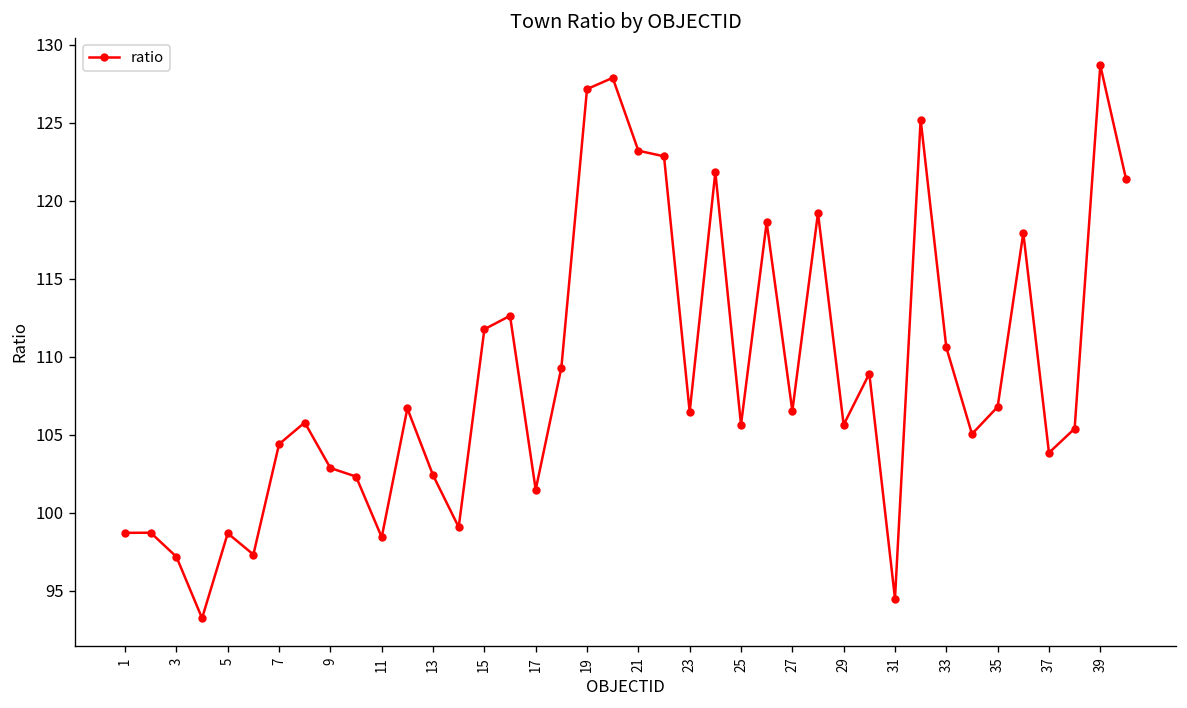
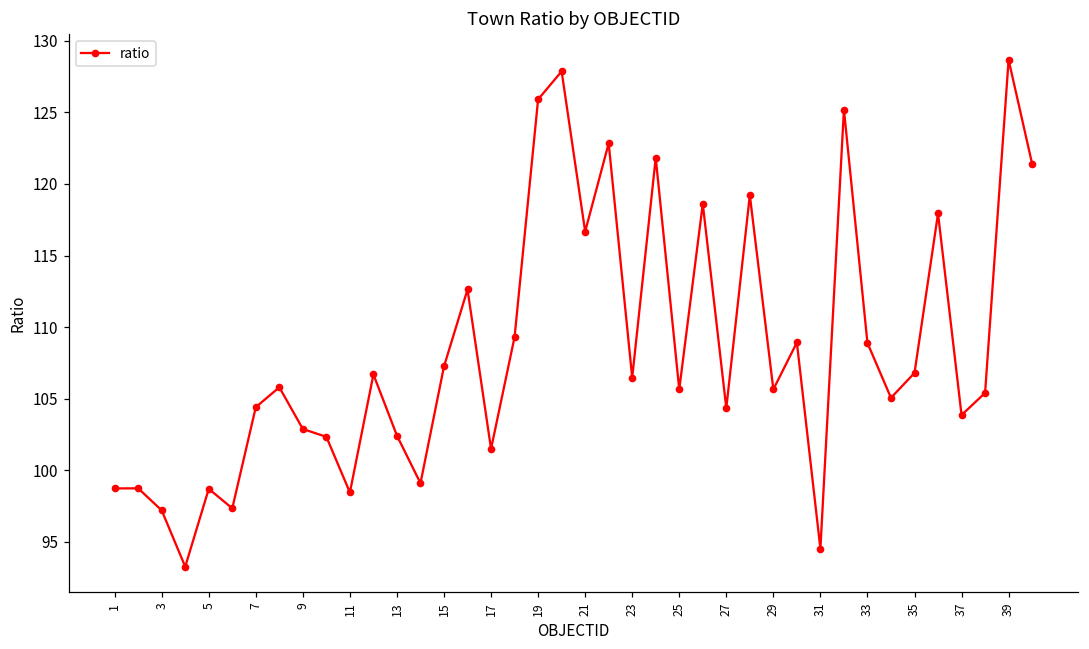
15: 111.8 -> 107.2
19: 127.2 -> 125.9
21: 123.2 -> 116.7
27: 106.5 -> 104.3
33: 110.6 -> 108.9
